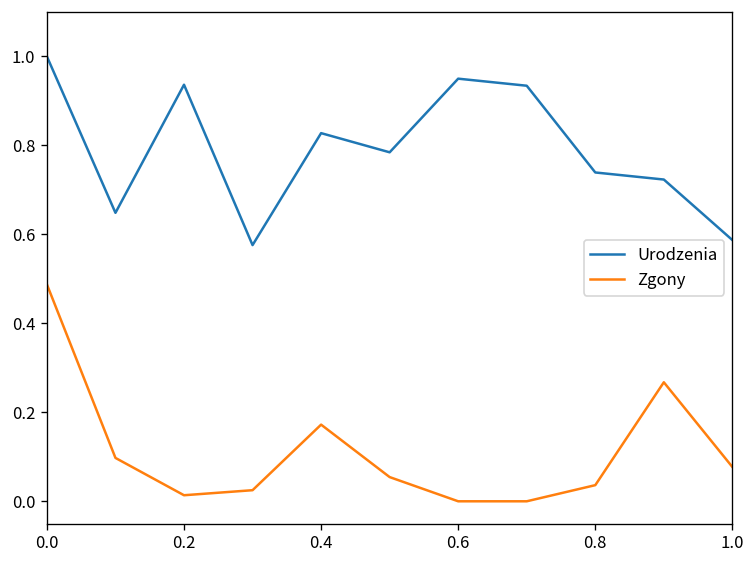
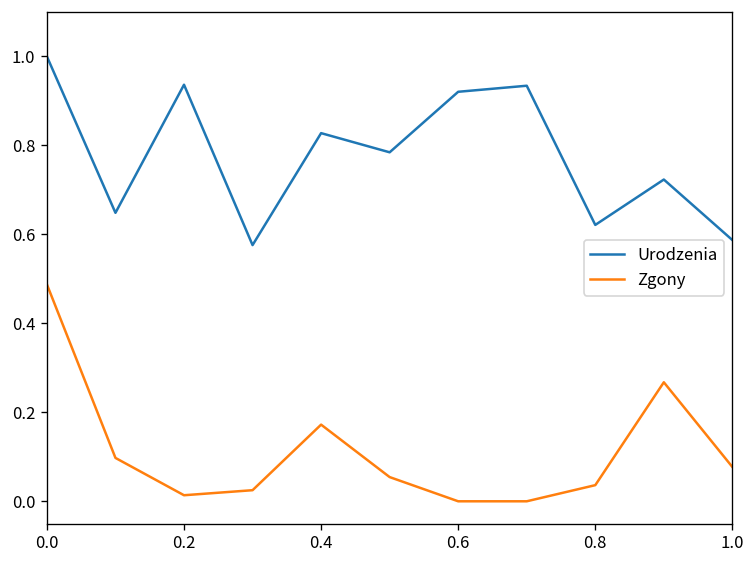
Urodzenia, 0.6: 0.95 -> 0.92
Urodzenia, 0.8: 0.74 -> 0.62
